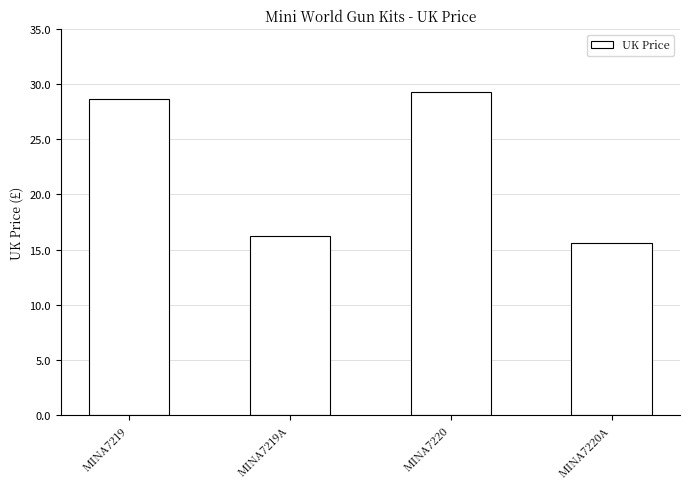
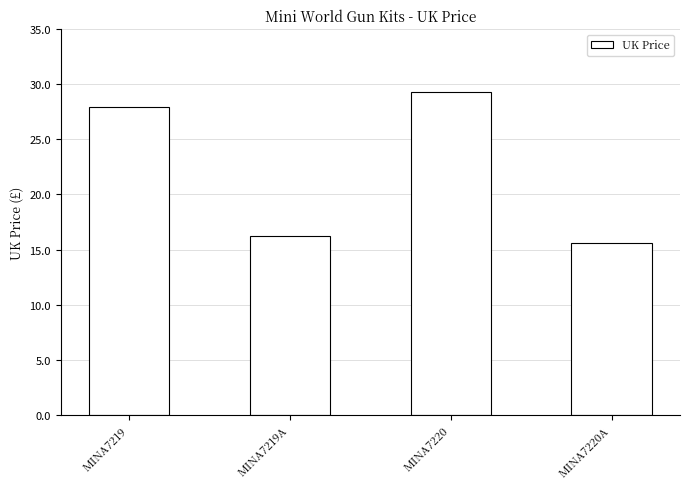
MINA7219: 28.7 -> 27.9
